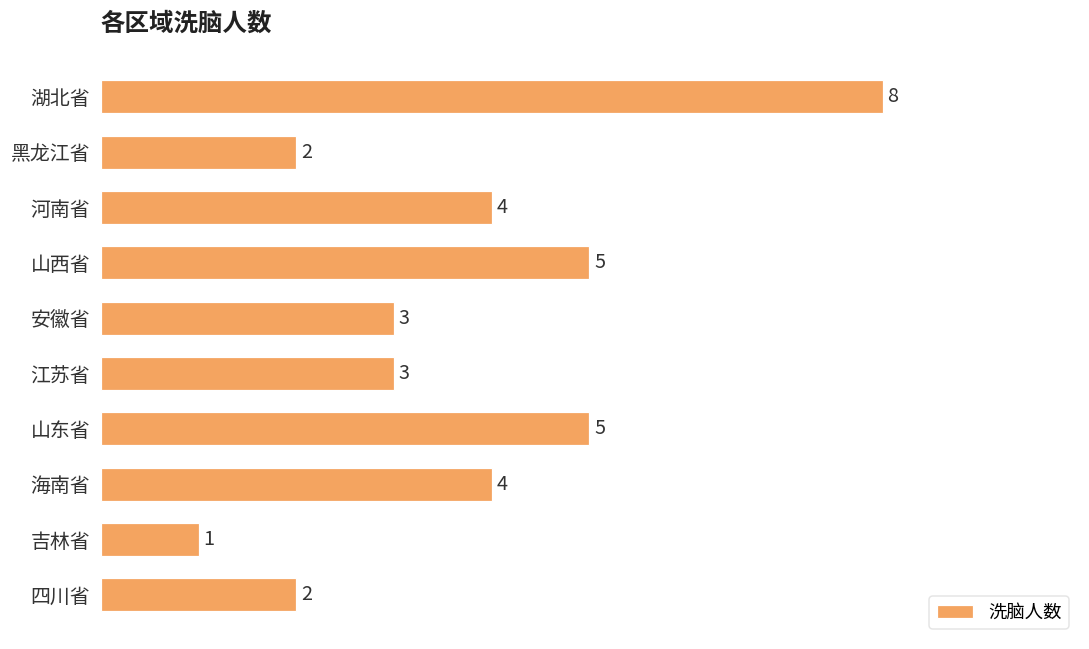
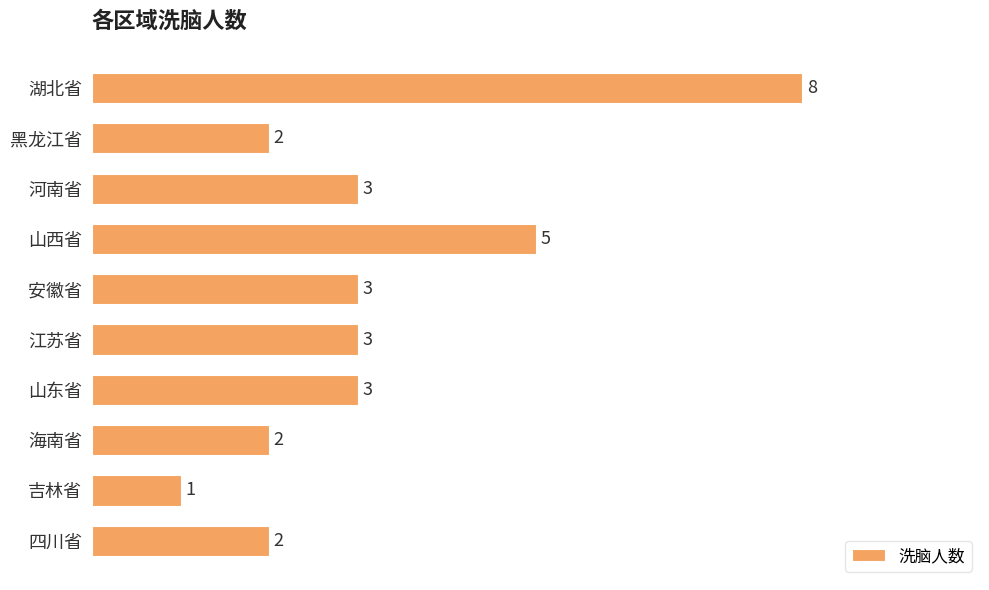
河南省: 4 -> 3
山东省: 5 -> 3
海南省: 4 -> 2
